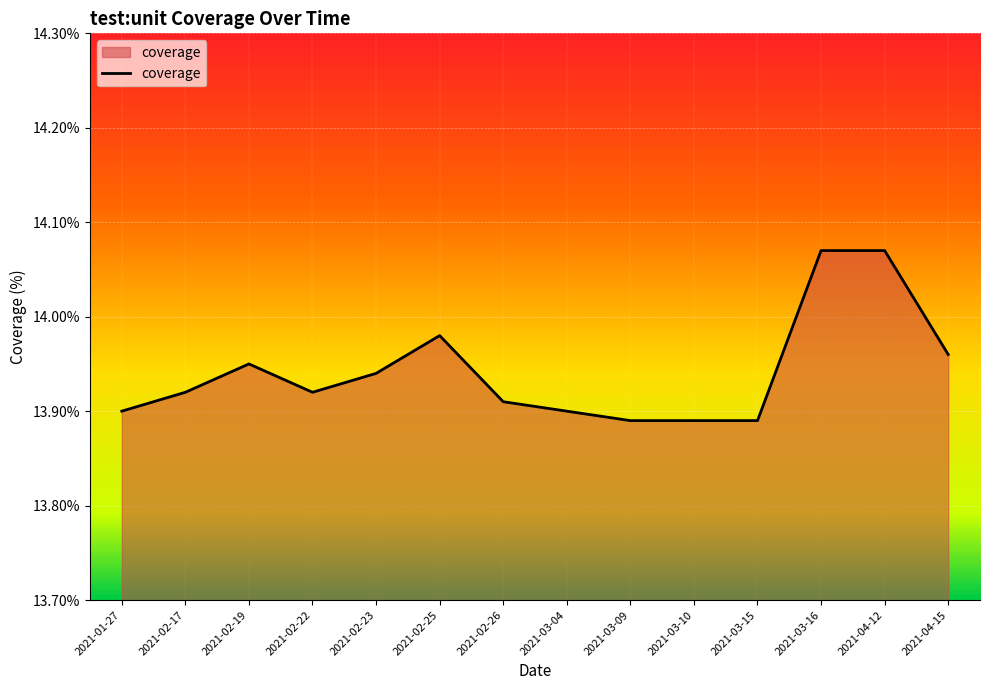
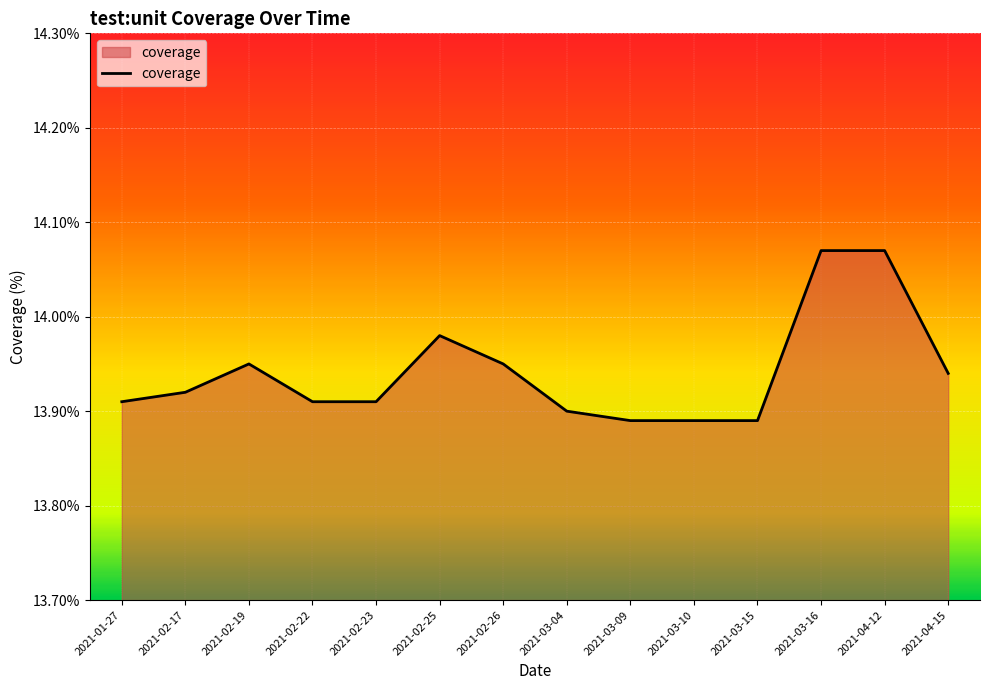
2021-01-27: 13.90% -> 13.91%
2021-02-22: 13.92% -> 13.91%
2021-02-23: 13.94% -> 13.91%
2021-02-26: 13.91% -> 13.95%
2021-04-15: 13.96% -> 13.94%
